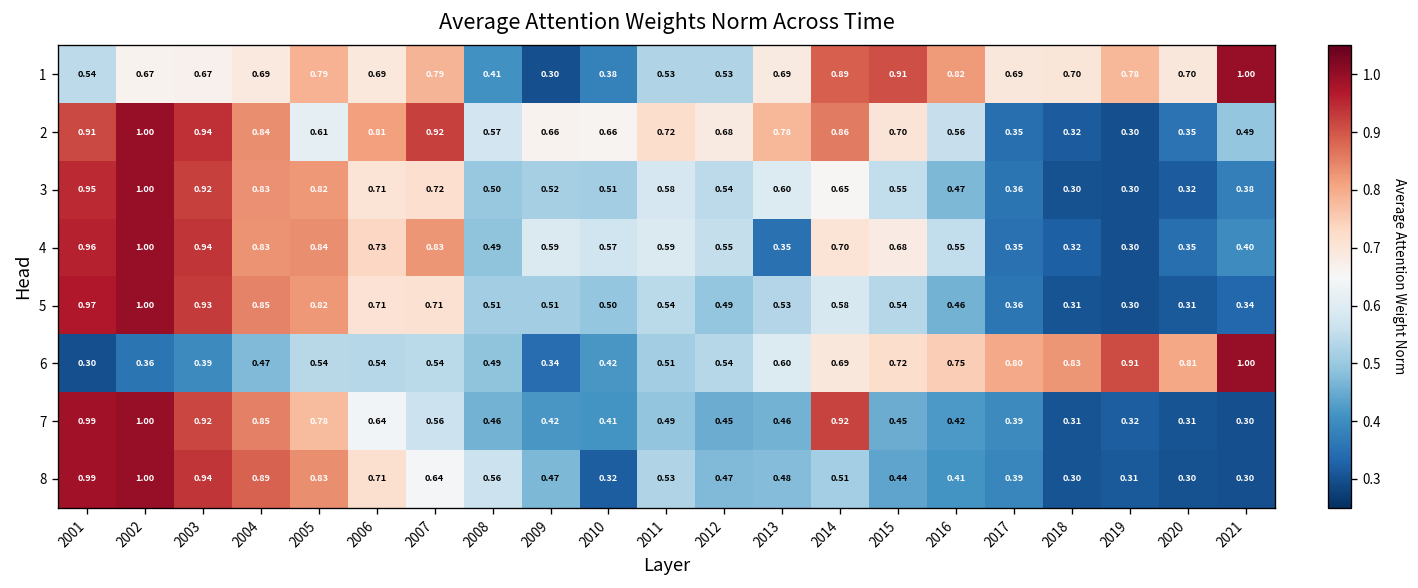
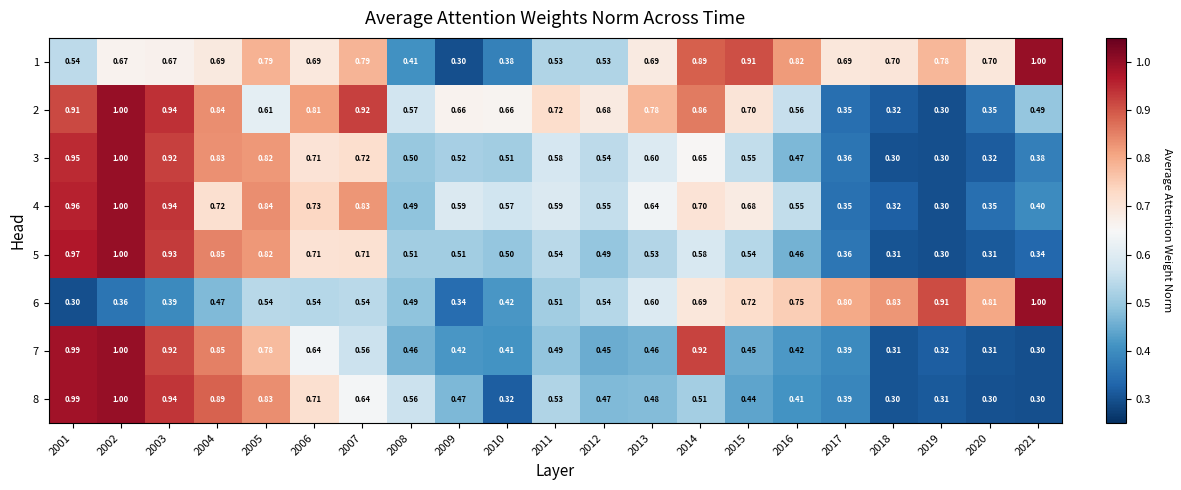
4, 2004: 0.83 -> 0.72
4, 2013: 0.35 -> 0.64
